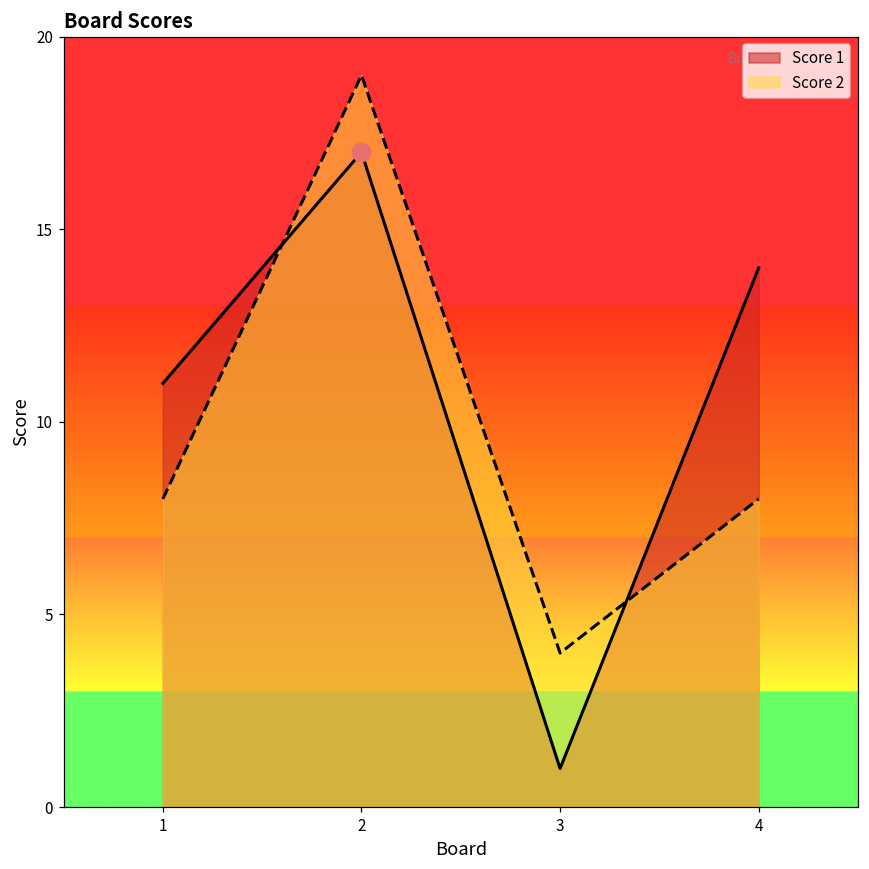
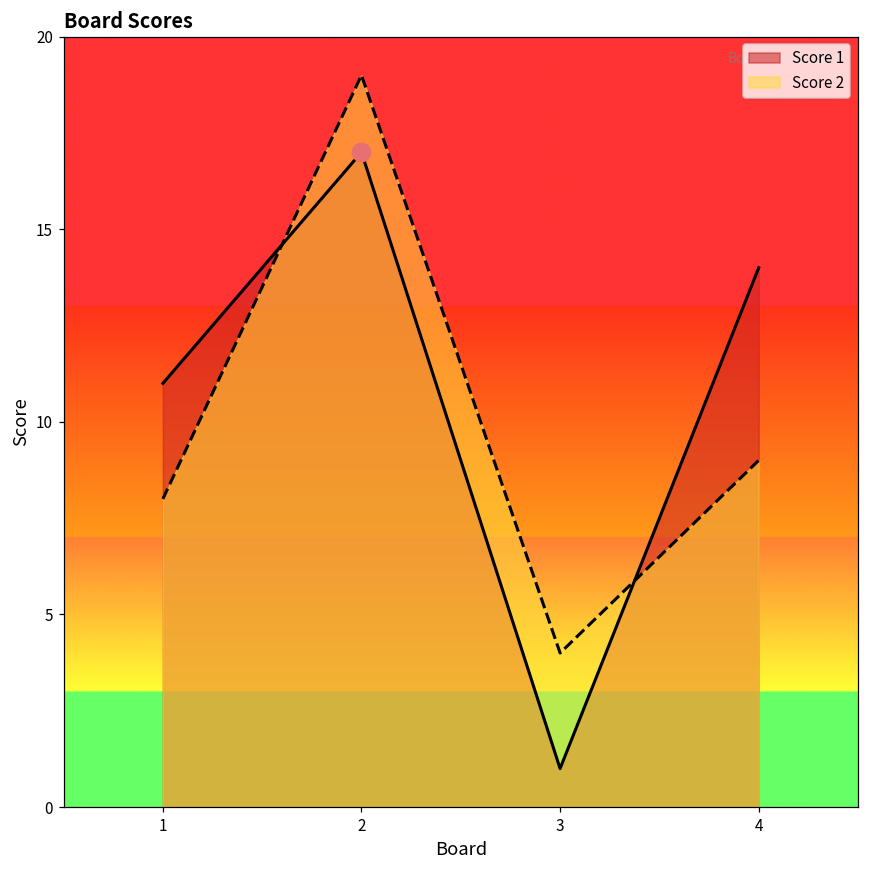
Score 2, 4: 8 -> 9
